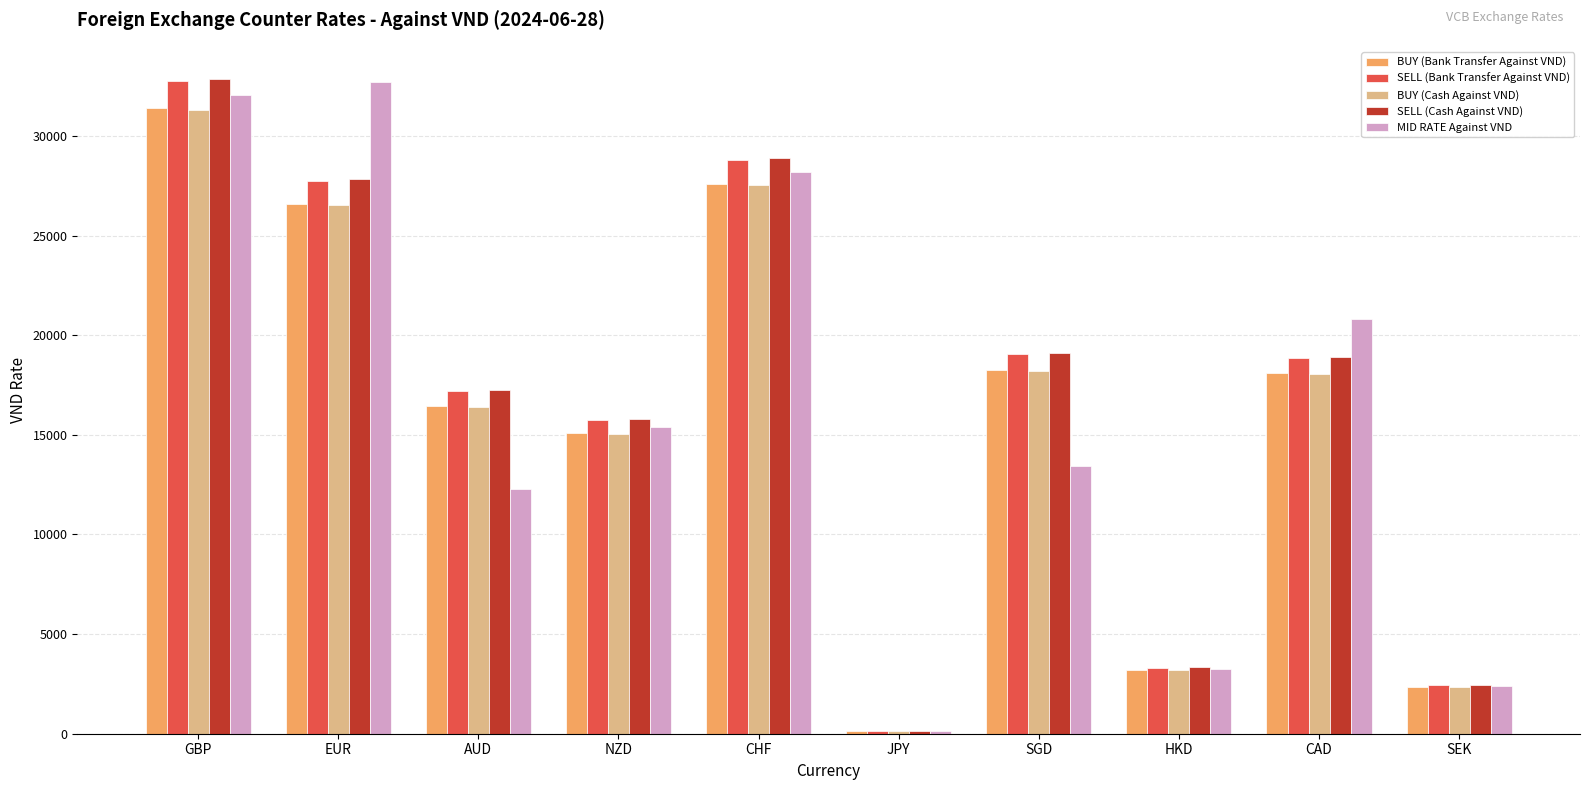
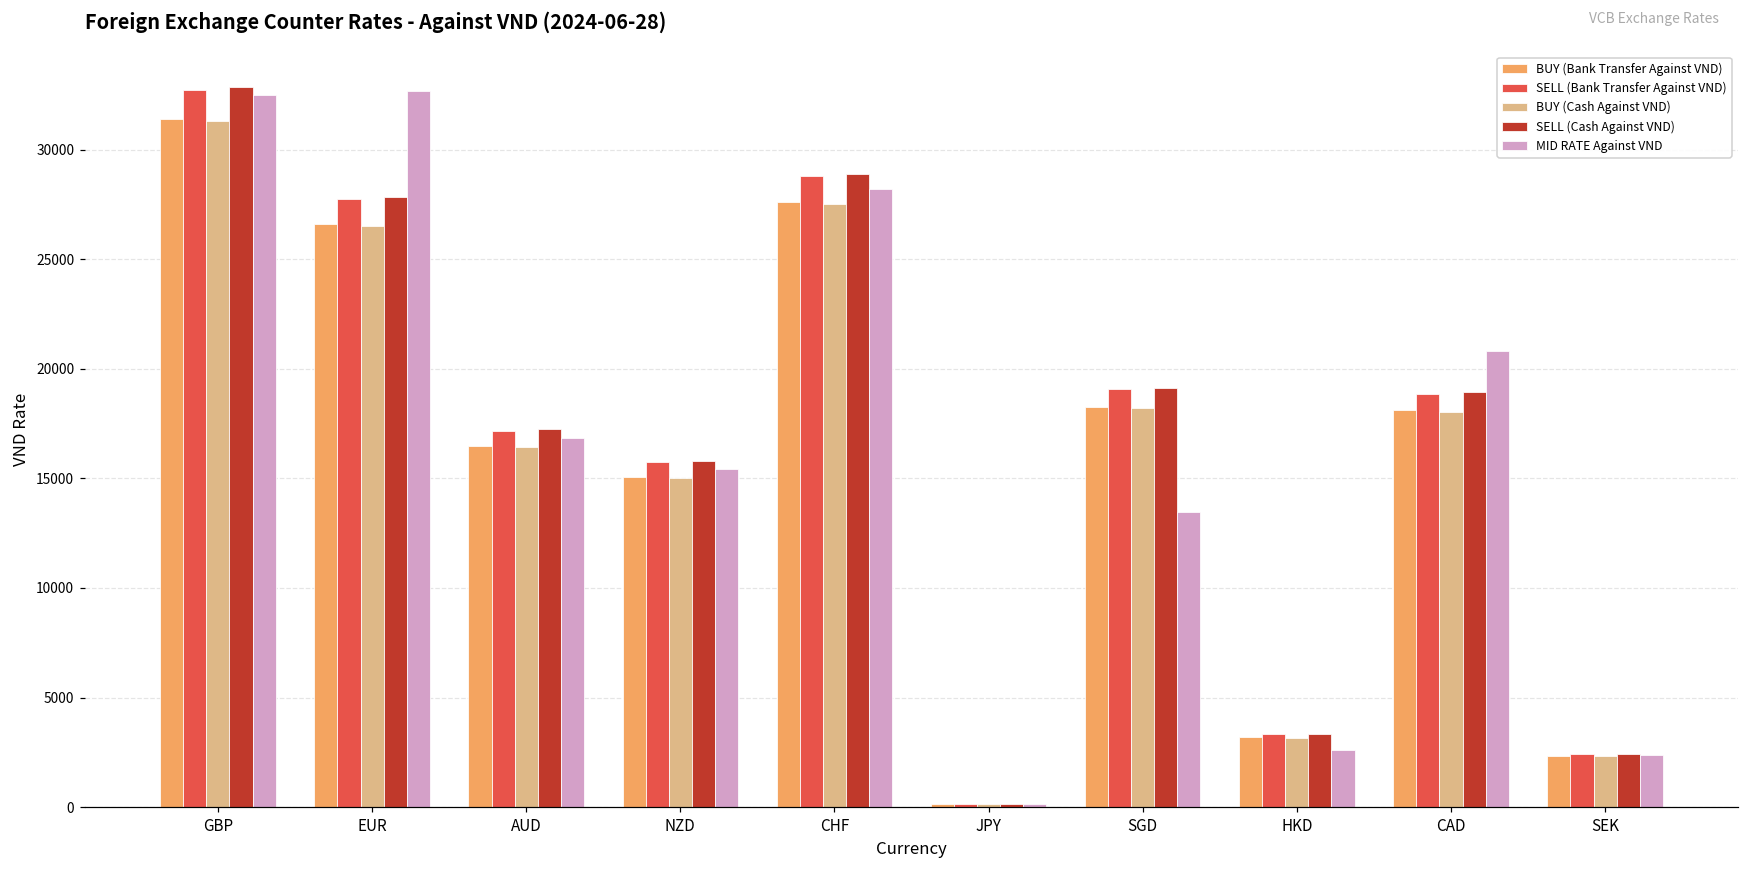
MID RATE Against VND, GBP: 32100 -> 32500
MID RATE Against VND, AUD: 12300 -> 16800
MID RATE Against VND, HKD: 3300 -> 2600
